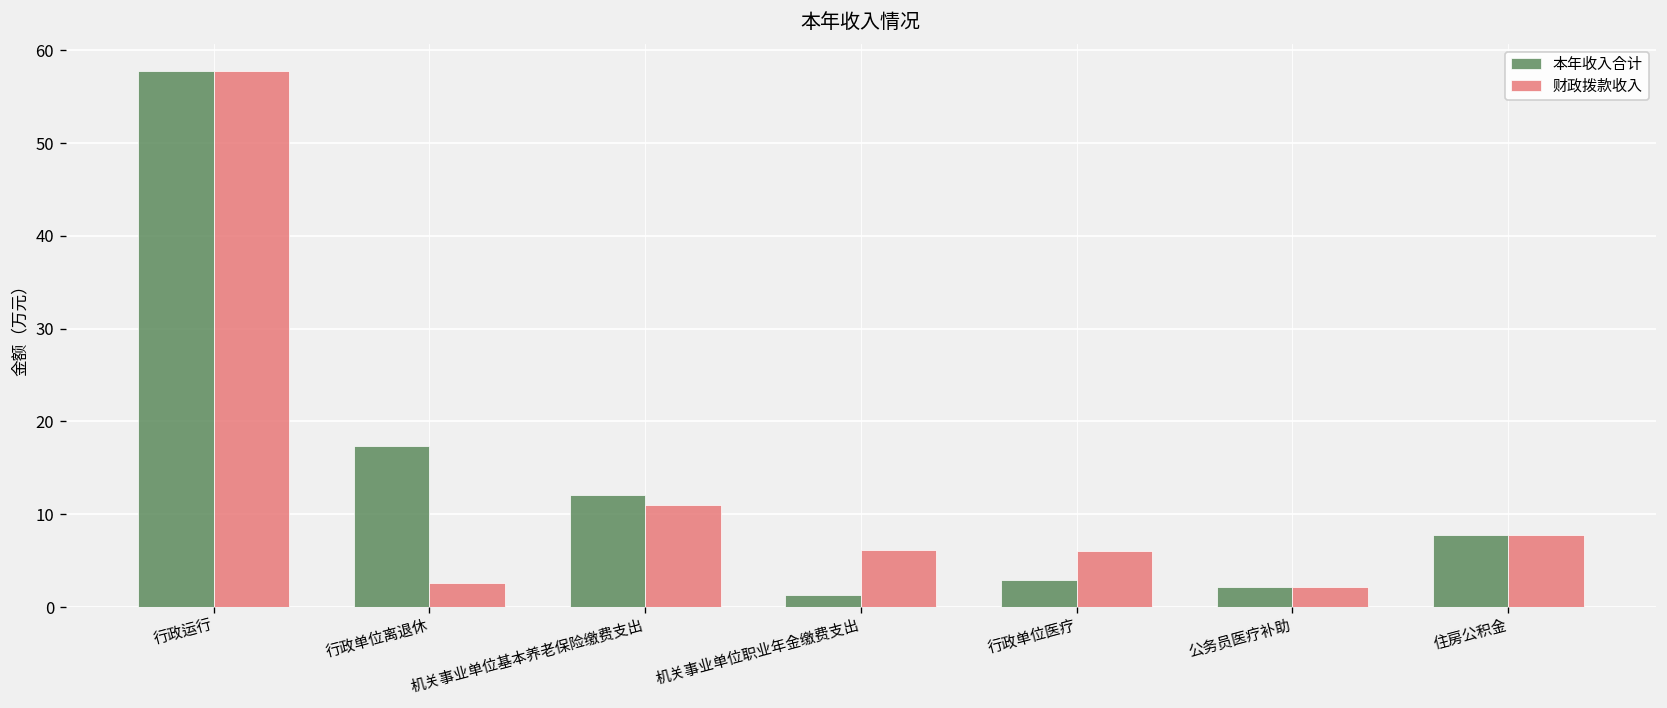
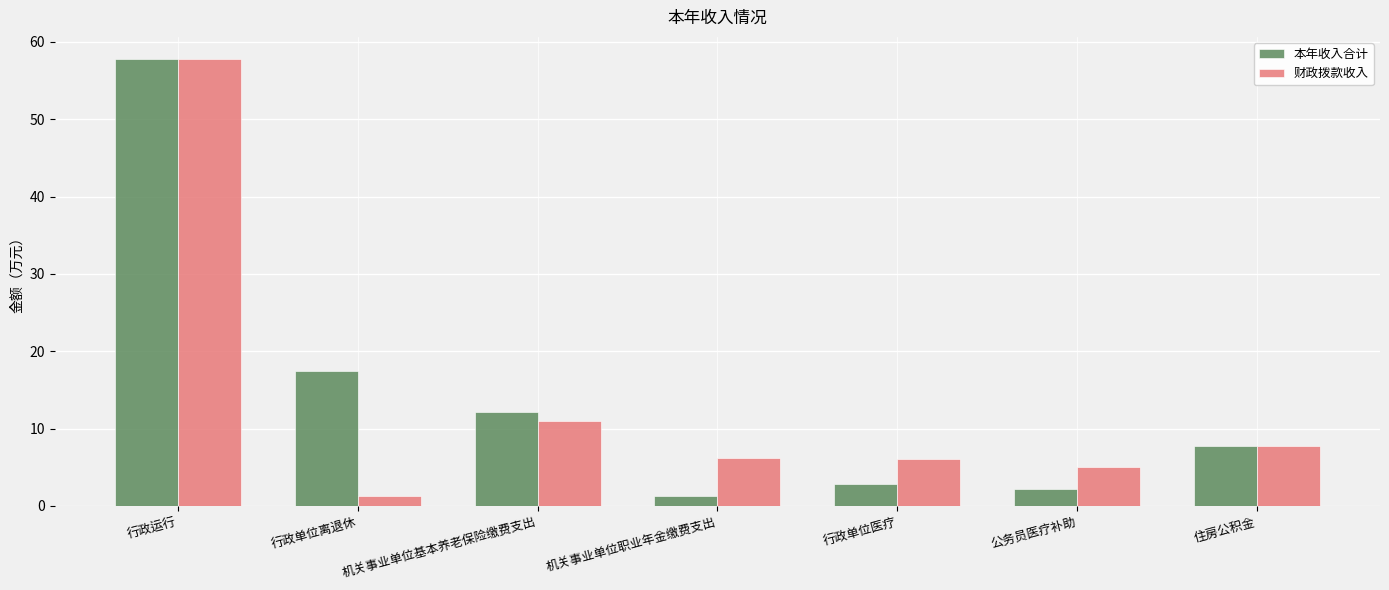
财政拨款收入, 行政单位离退休: 3 -> 1
财政拨款收入, 公务员医疗补助: 2 -> 5
